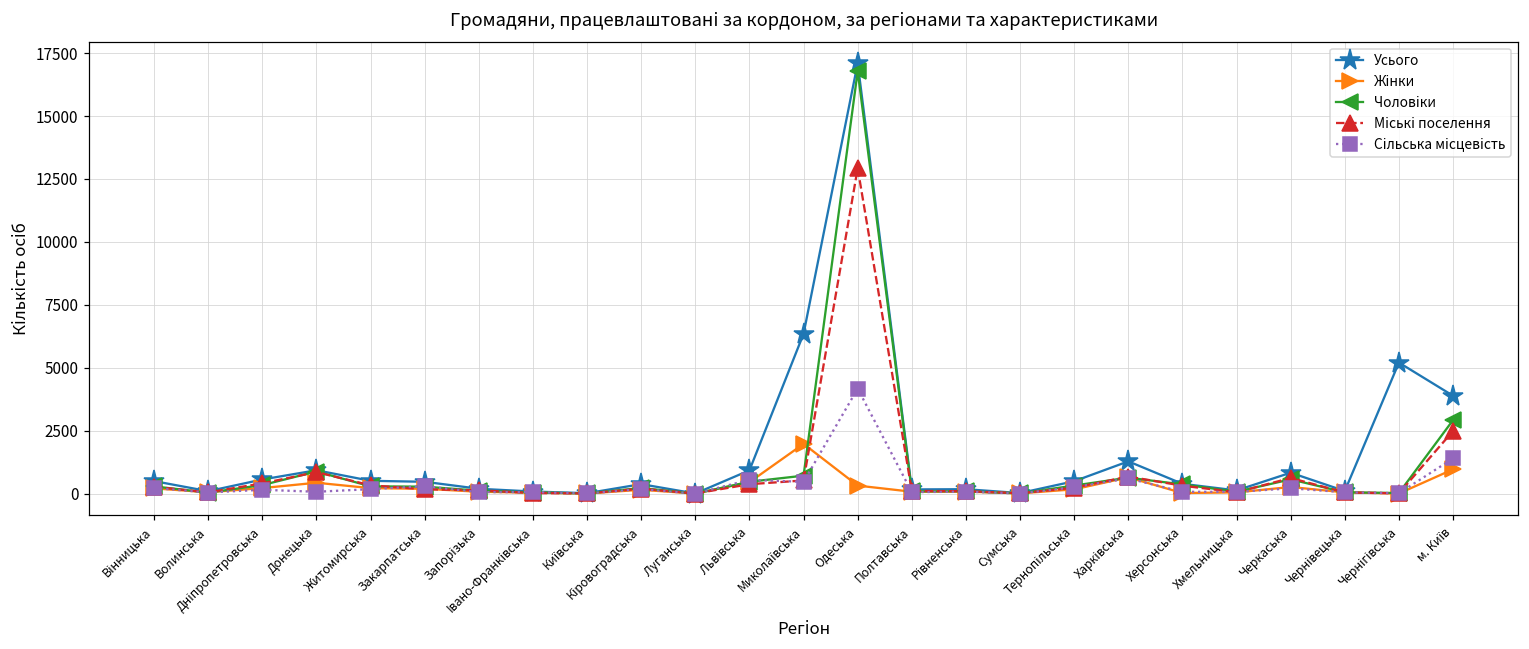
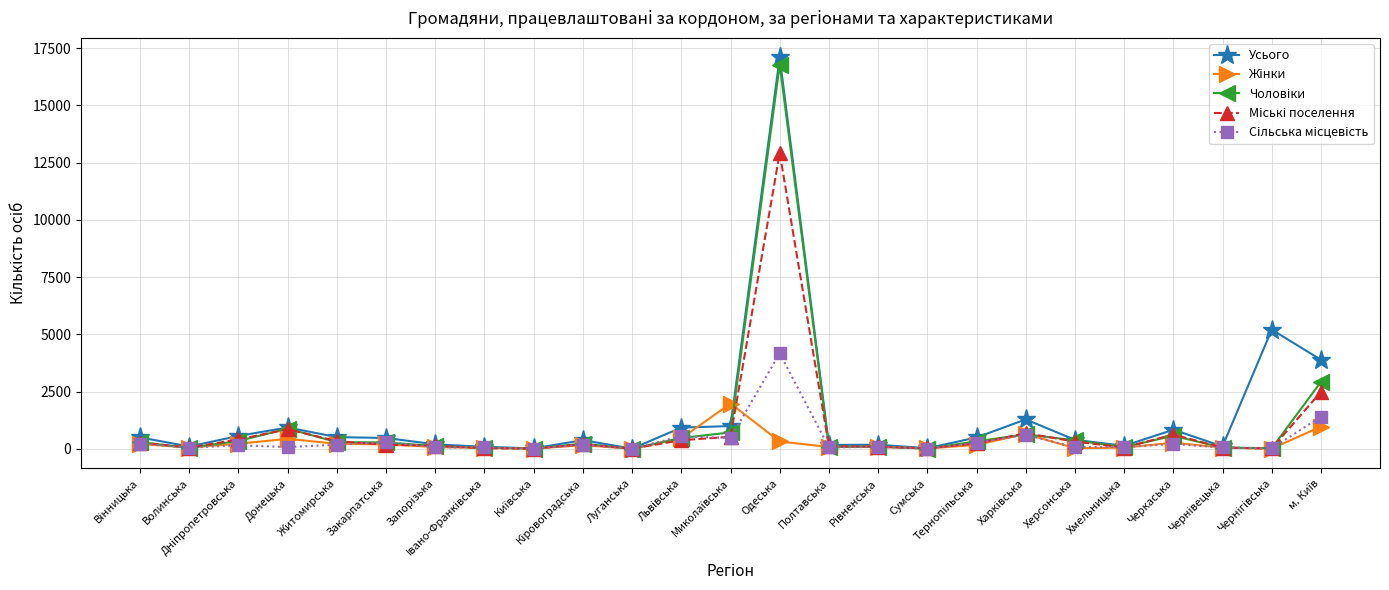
Усього, Миколаївська: 6400 -> 1000
